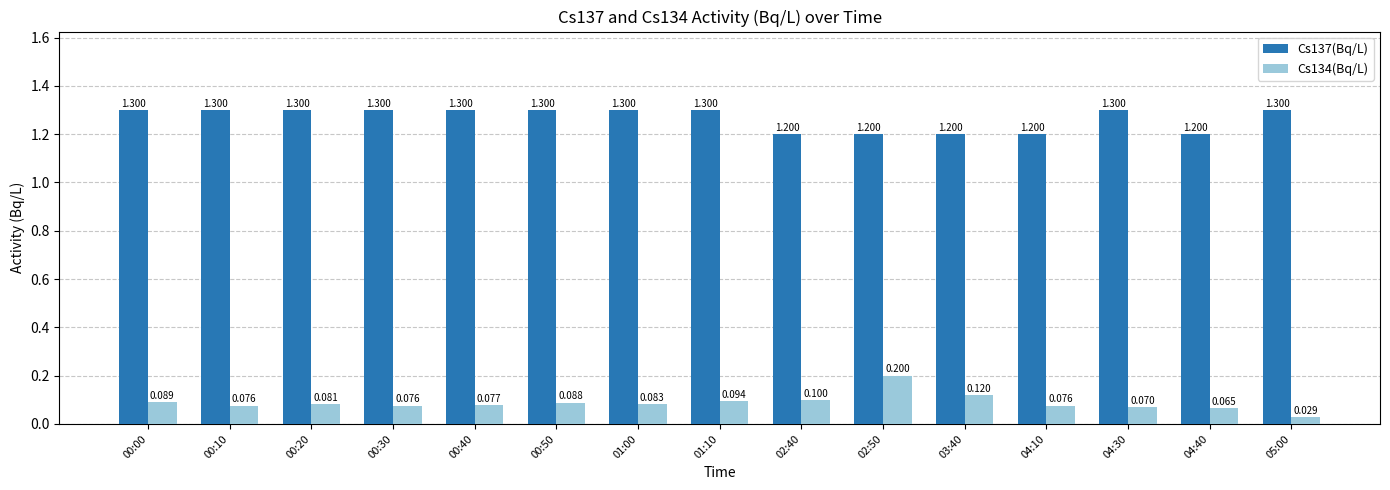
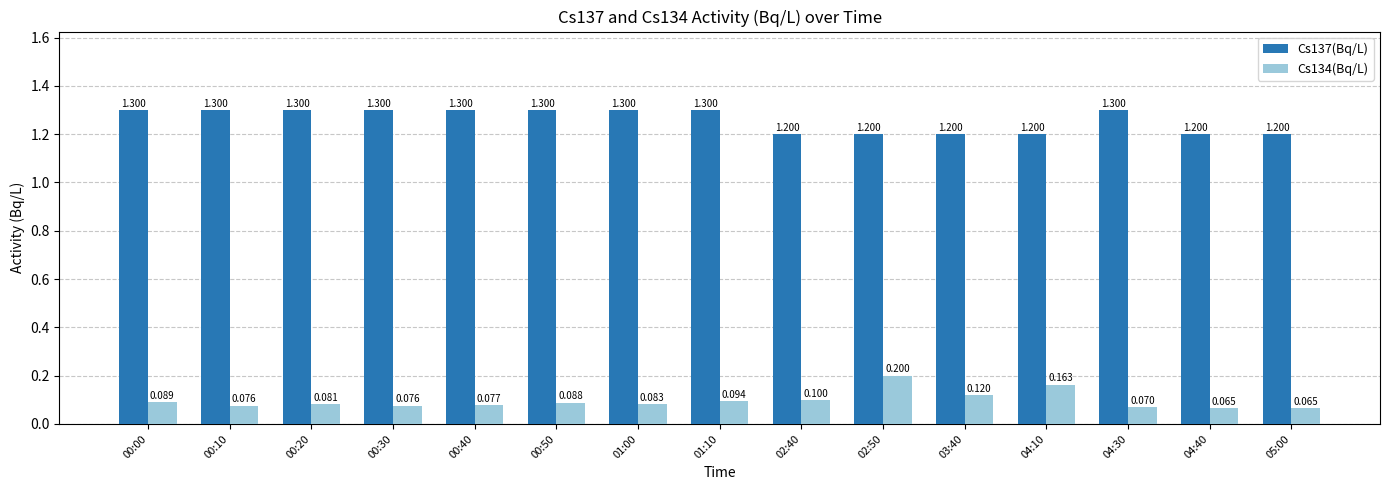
Cs134(Bq/L), 04:10: 0.076 -> 0.163
Cs137(Bq/L), 05:00: 1.300 -> 1.200
Cs134(Bq/L), 05:00: 0.029 -> 0.065
